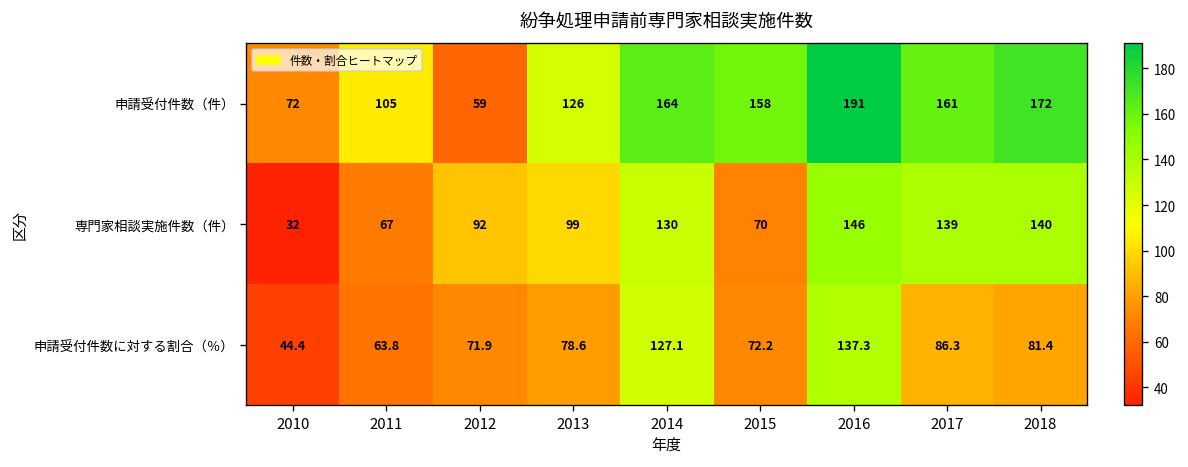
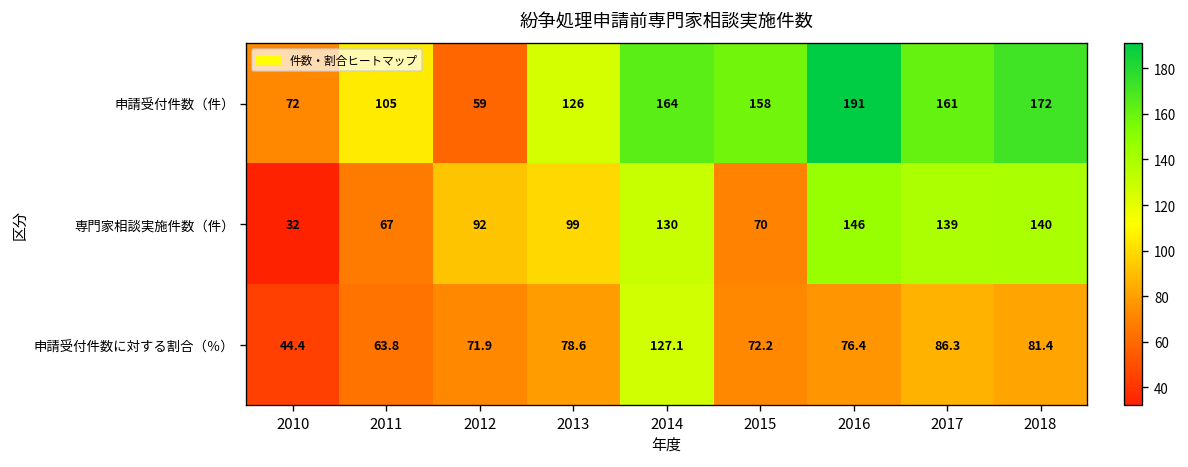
申請受付件数に対する割合（％）, 2016: 137.3 -> 76.4
